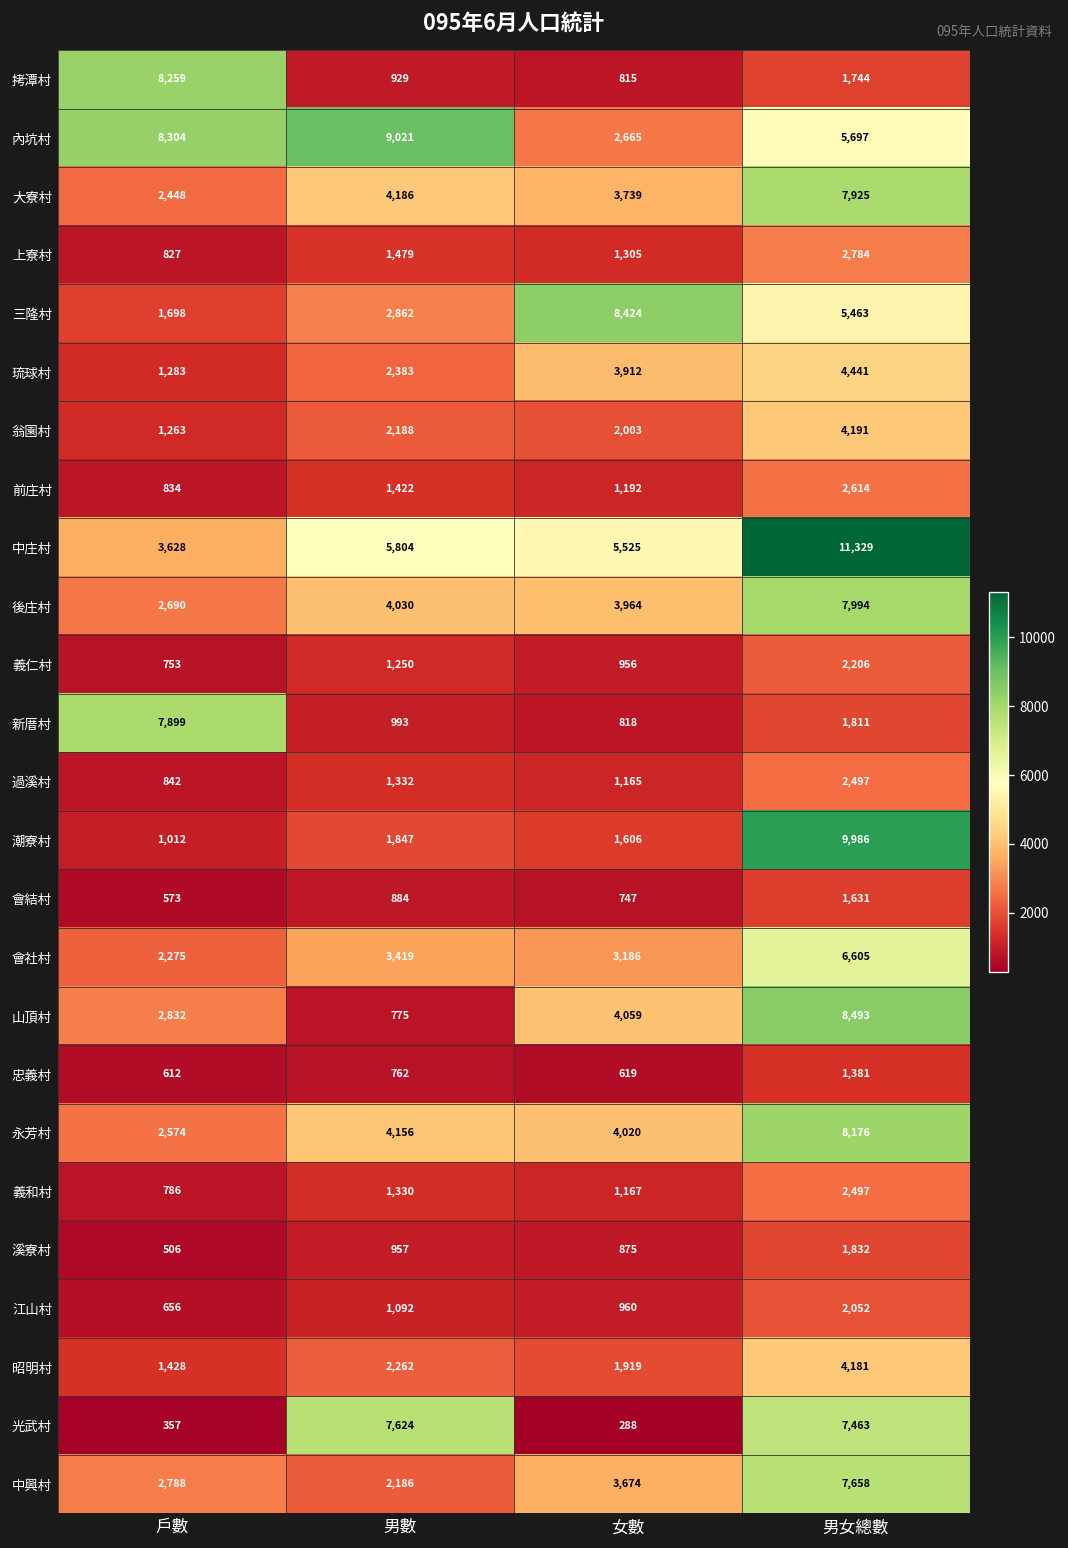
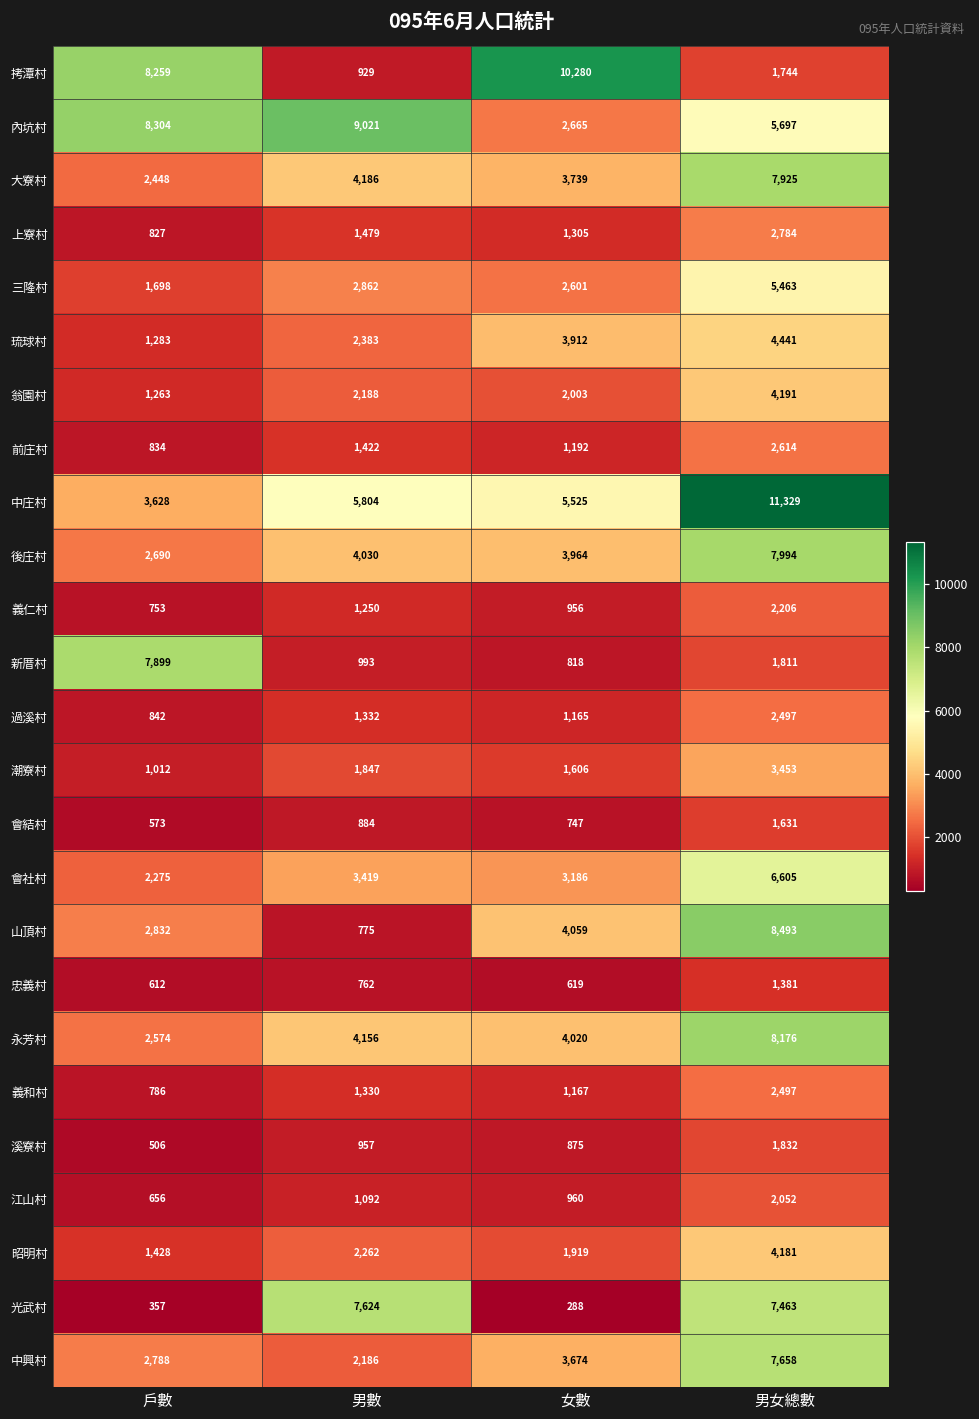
拷潭村, 女數: 815 -> 10,280
三隆村, 女數: 8,424 -> 2,601
潮寮村, 男女總數: 9,986 -> 3,453
